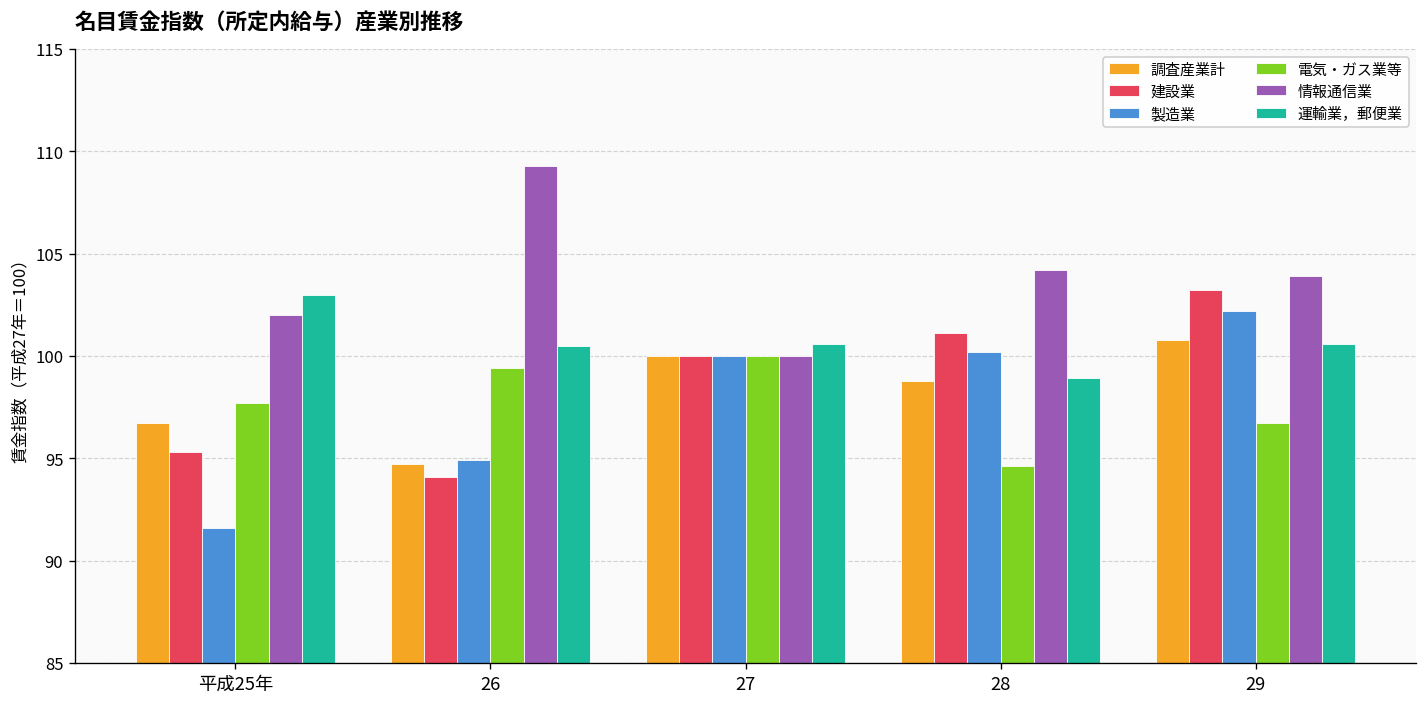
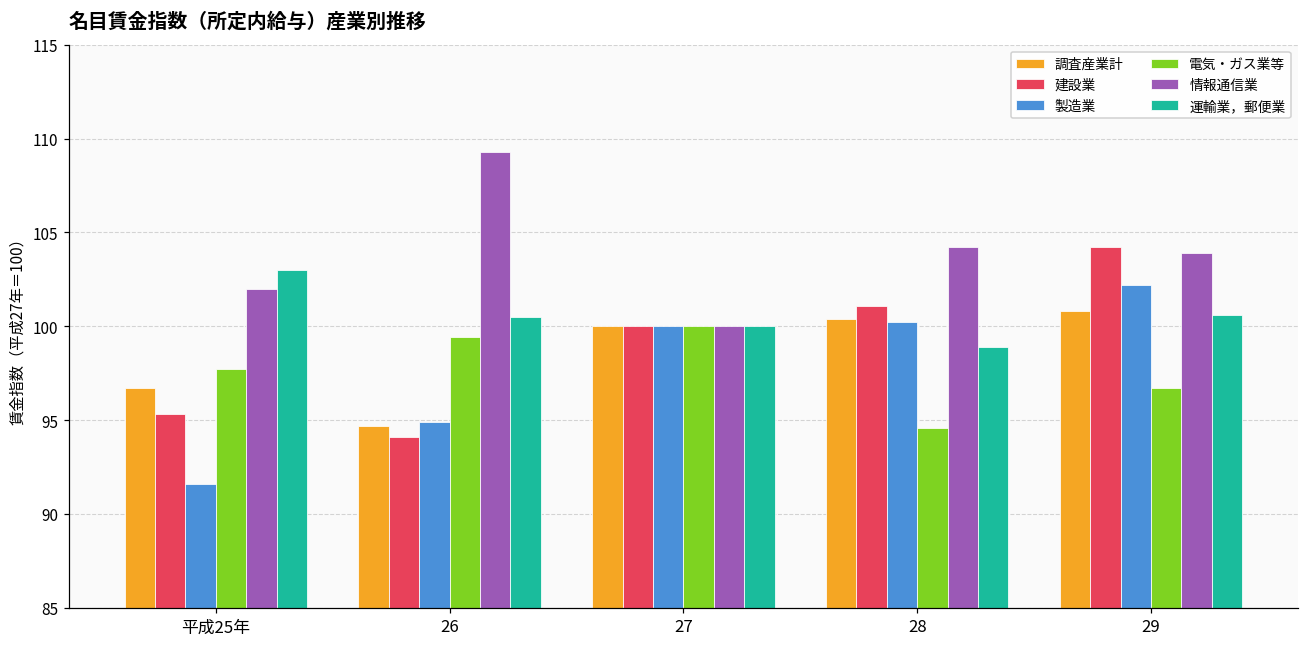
運輸業，郵便業, 27: 100.6 -> 100.0
調査産業計, 28: 98.8 -> 100.4
建設業, 29: 103.2 -> 104.2
